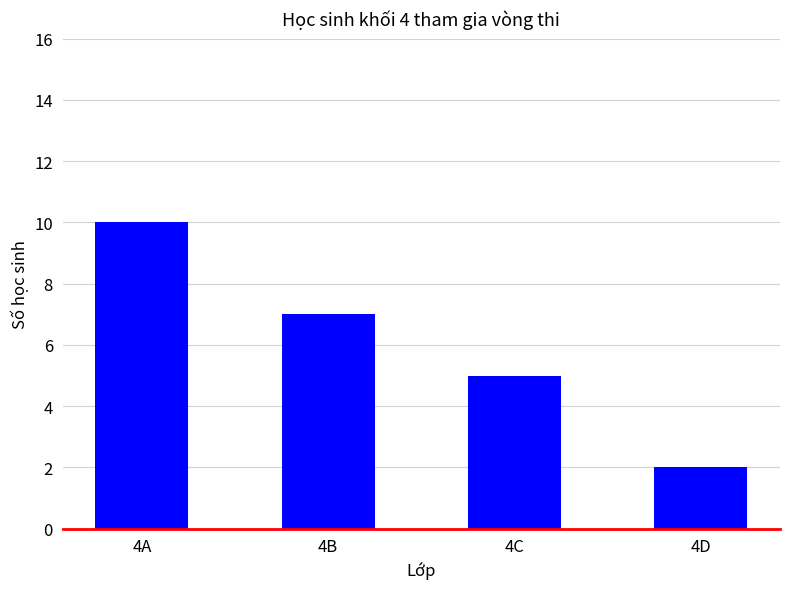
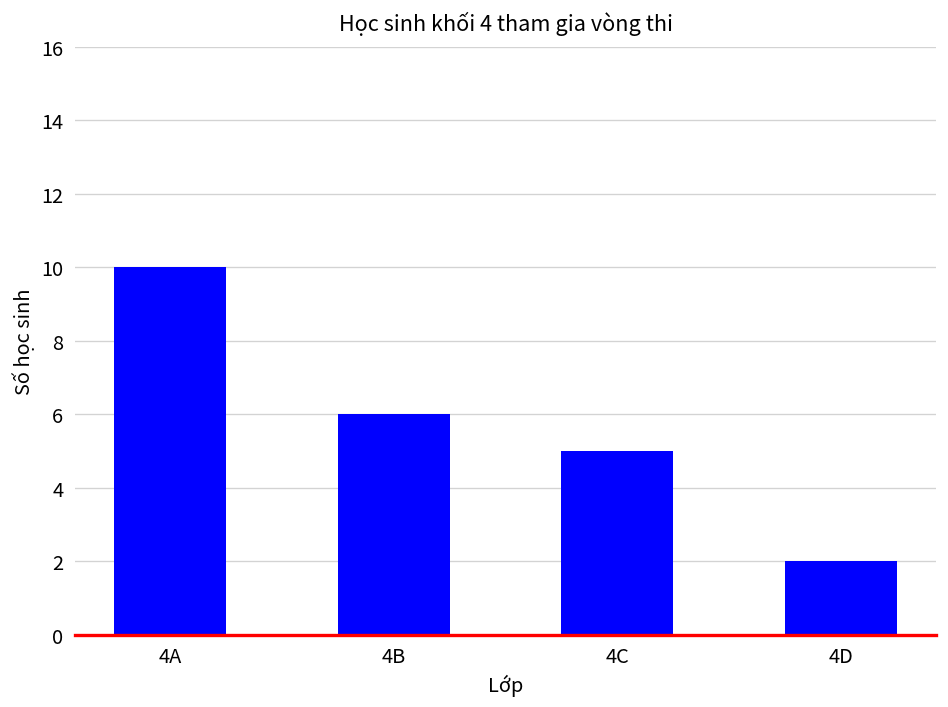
4B: 7 -> 6
